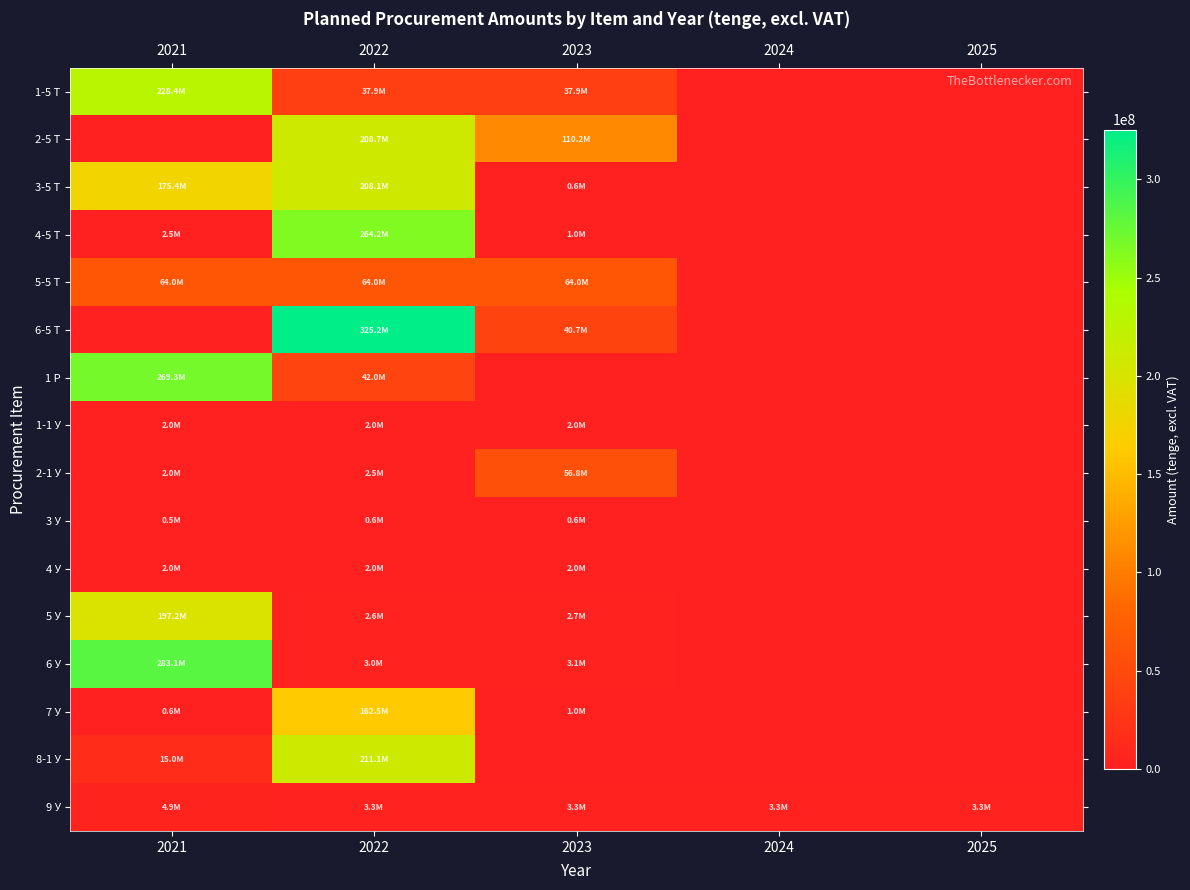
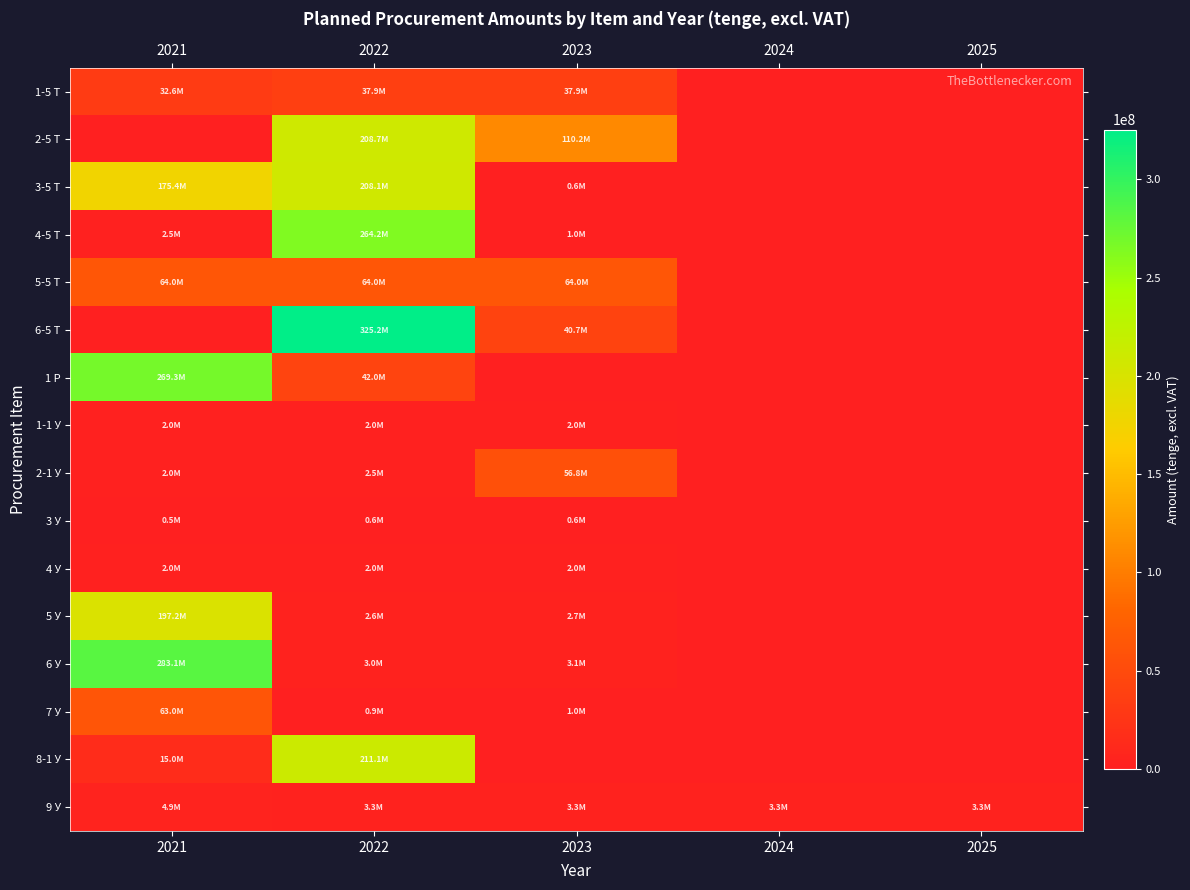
1-5 Т, 2021: 228.4M -> 32.6M
7 У, 2021: 0.6M -> 63.0M
7 У, 2022: 162.5M -> 0.9M
